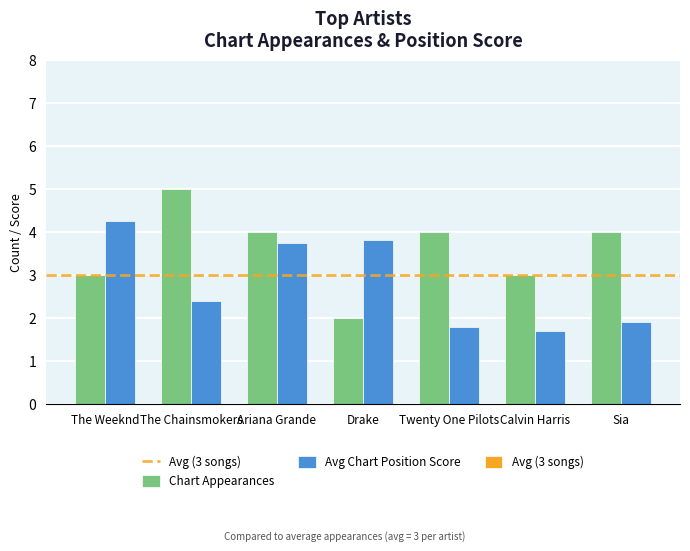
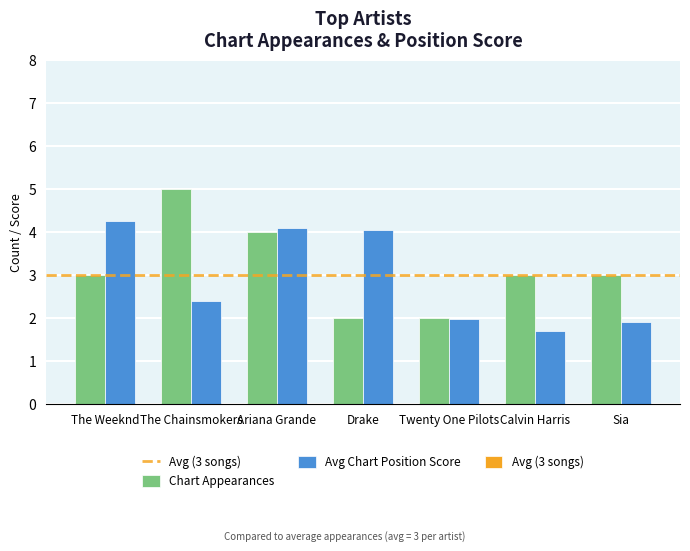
Avg Chart Position Score, Ariana Grande: 3.7 -> 4.1
Avg Chart Position Score, Drake: 3.8 -> 4.0
Chart Appearances, Twenty One Pilots: 4 -> 2
Avg Chart Position Score, Twenty One Pilots: 1.8 -> 2.0
Chart Appearances, Sia: 4 -> 3
